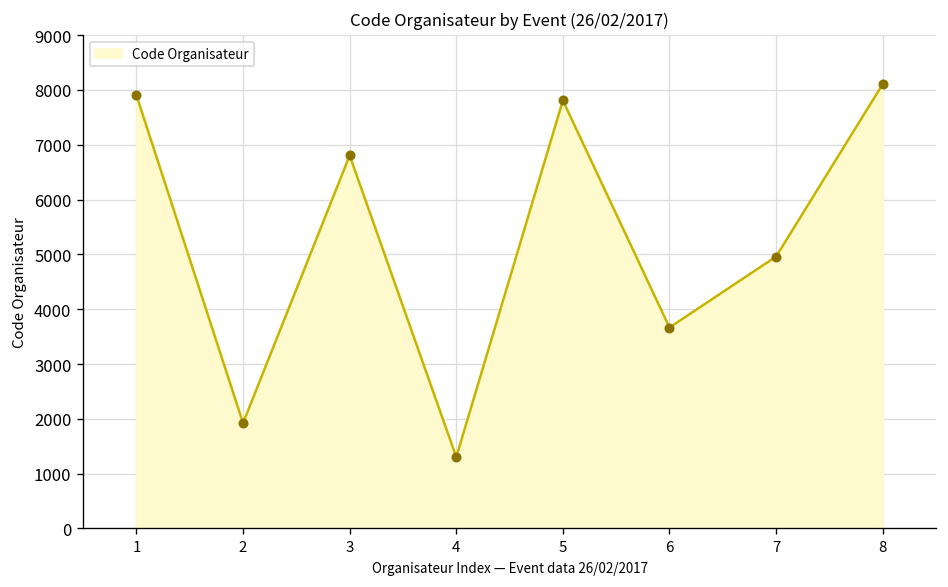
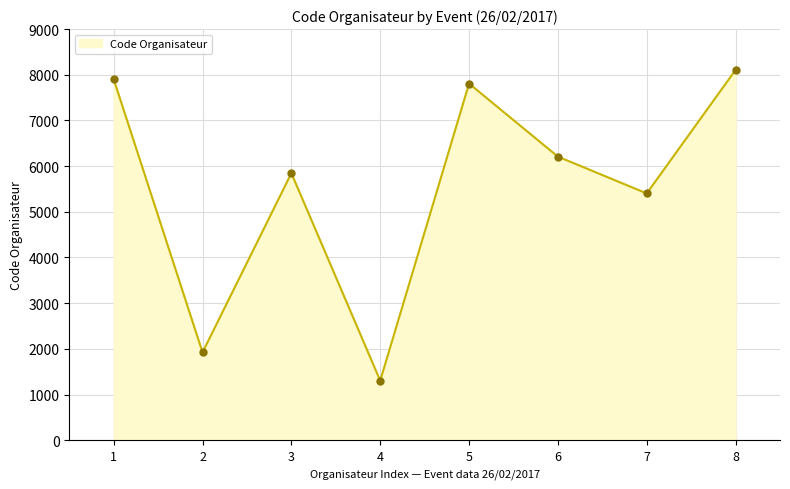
3: 6800 -> 5800
6: 3700 -> 6200
7: 5000 -> 5400
